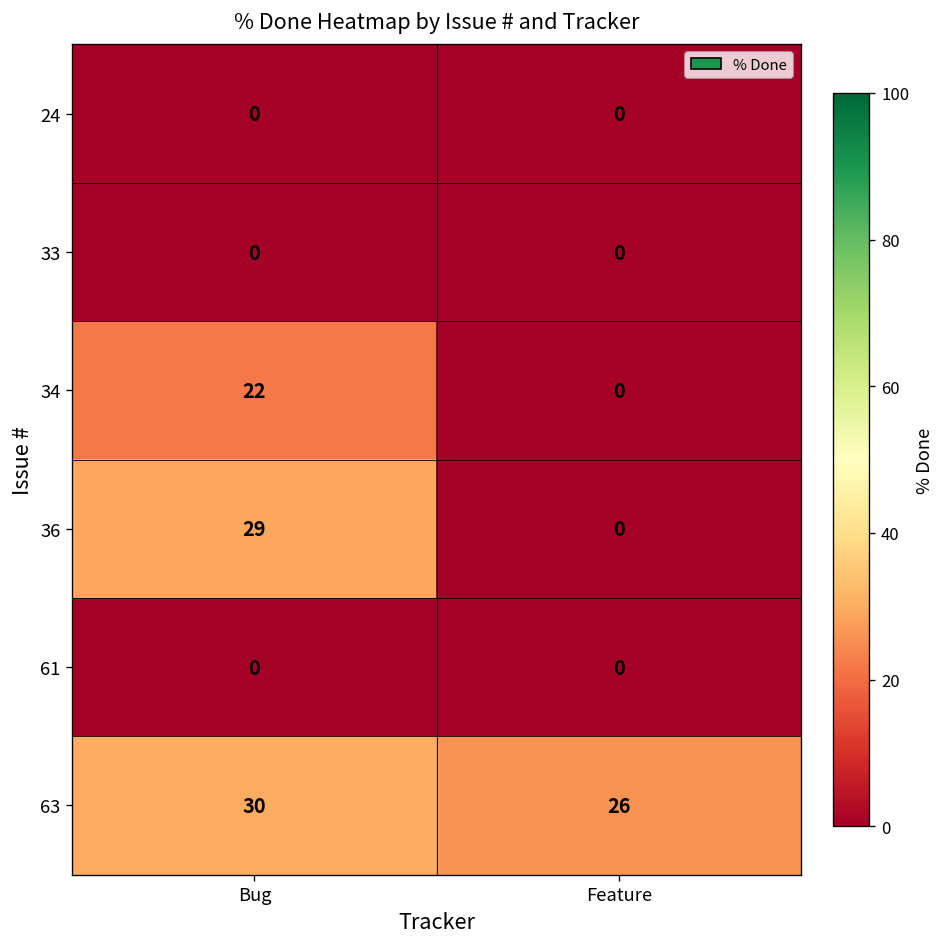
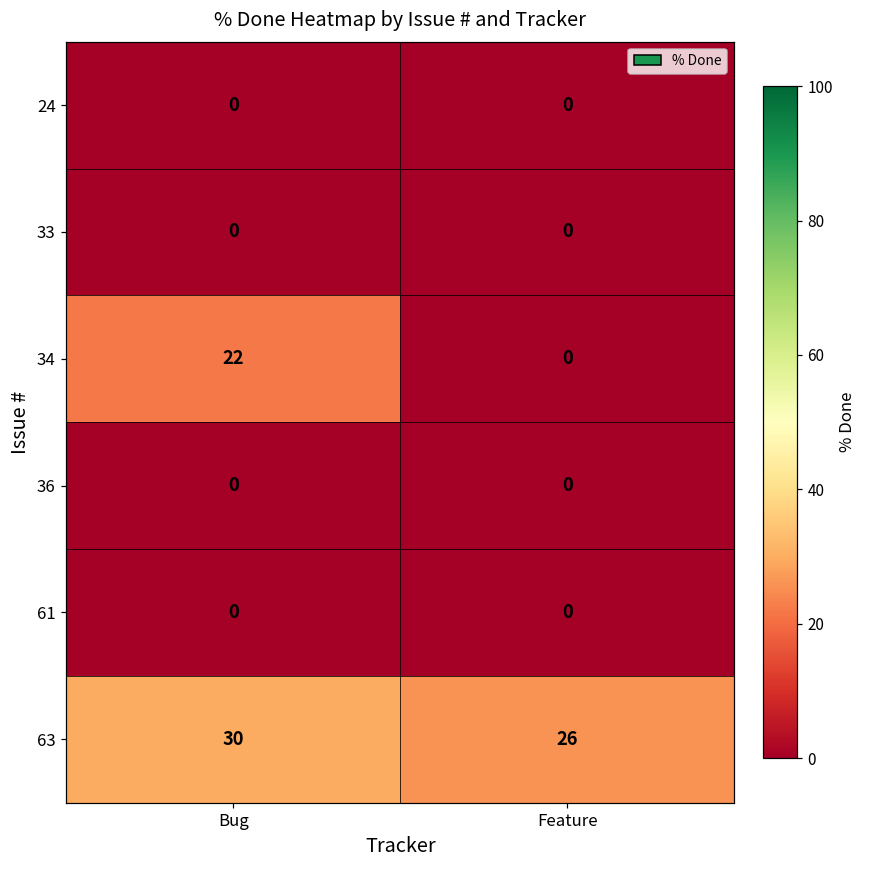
36, Bug: 29 -> 0
